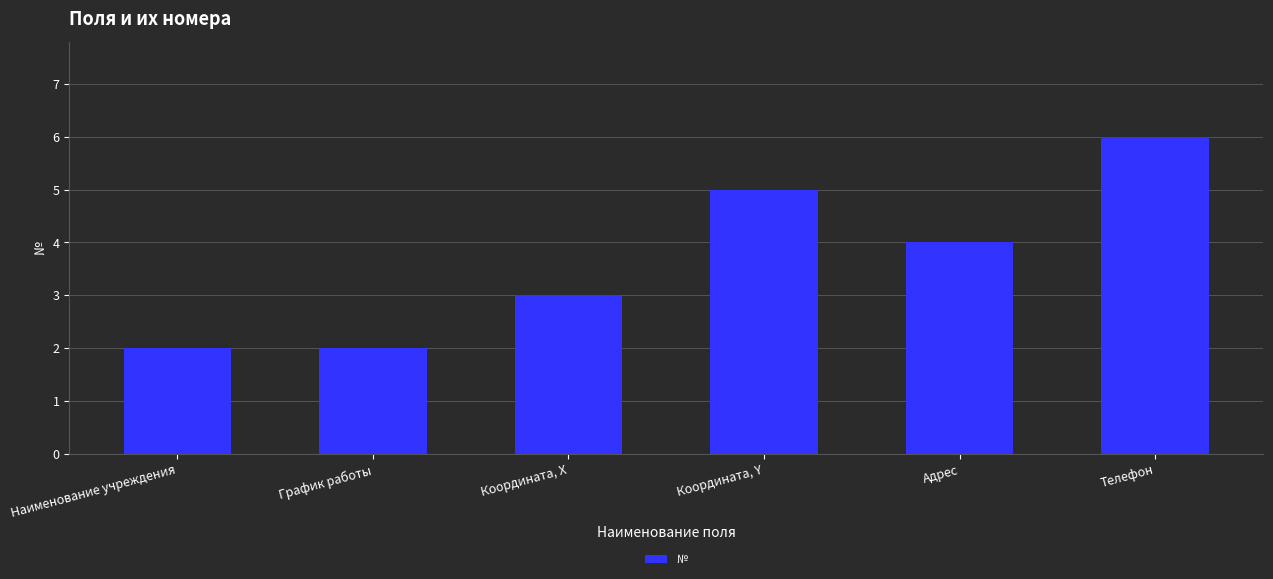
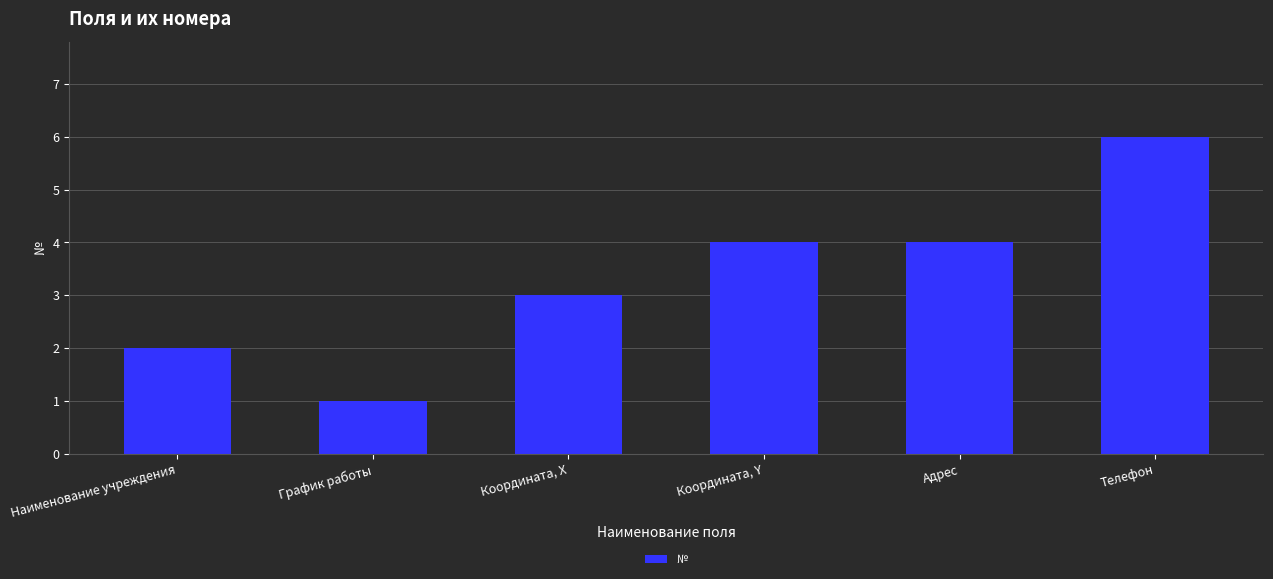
График работы: 2 -> 1
Координата, Y: 5 -> 4
